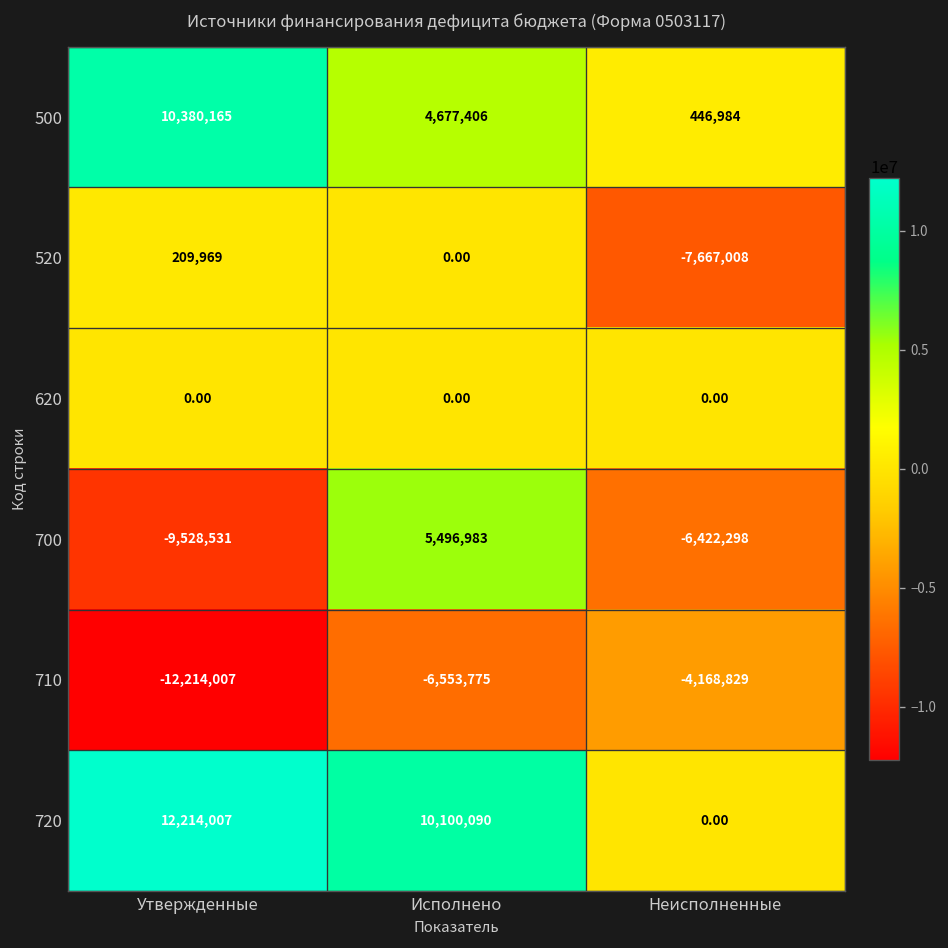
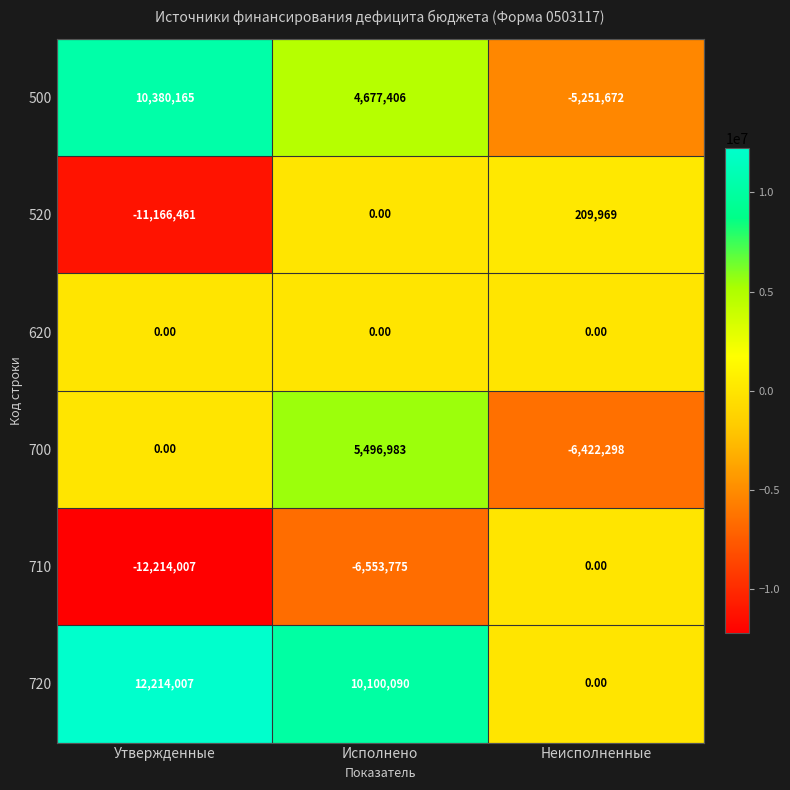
500, Неисполненные: 446,984 -> -5,251,672
520, Утвержденные: 209,969 -> -11,166,461
520, Неисполненные: -7,667,008 -> 209,969
700, Утвержденные: -9,528,531 -> 0.00
710, Неисполненные: -4,168,829 -> 0.00
